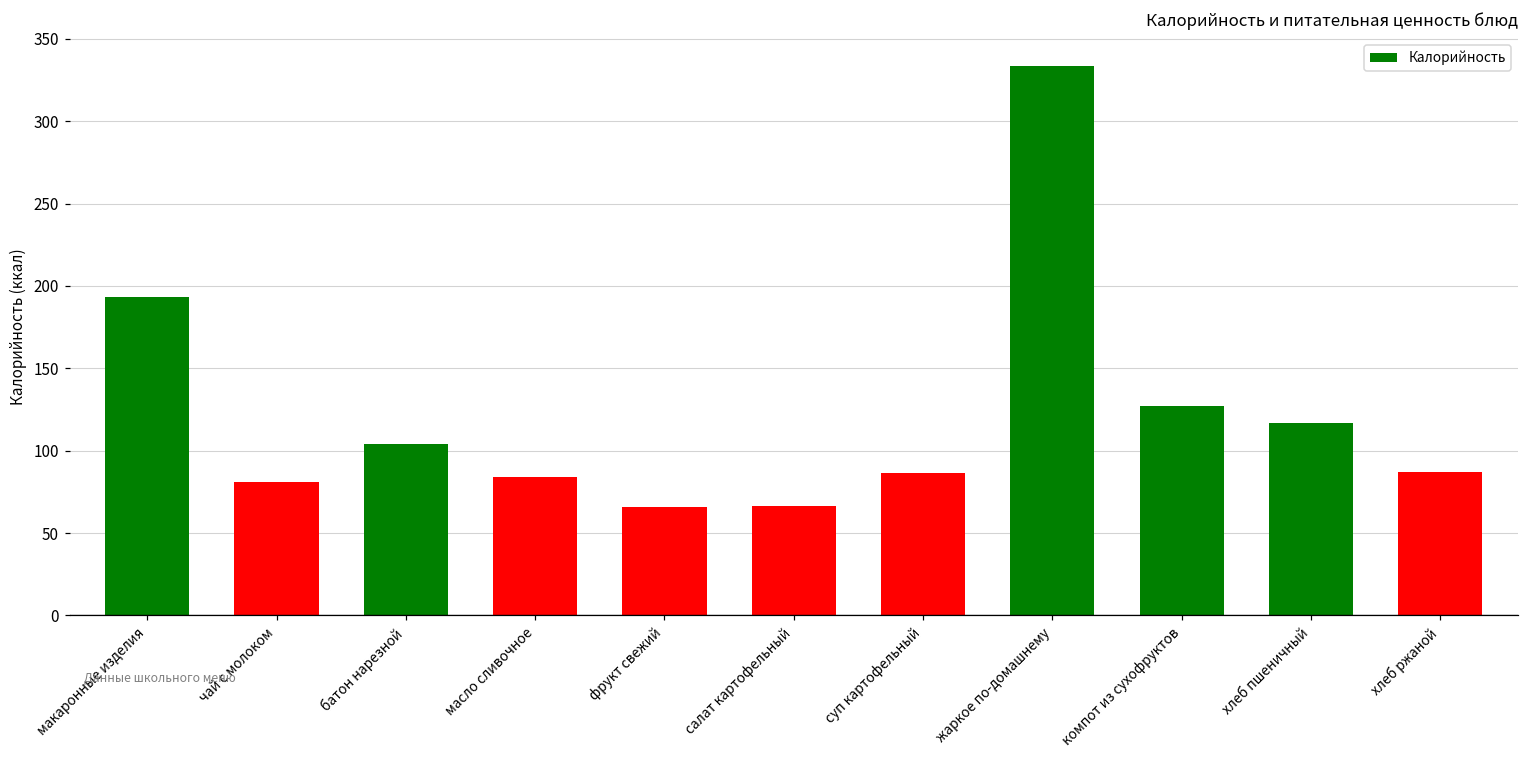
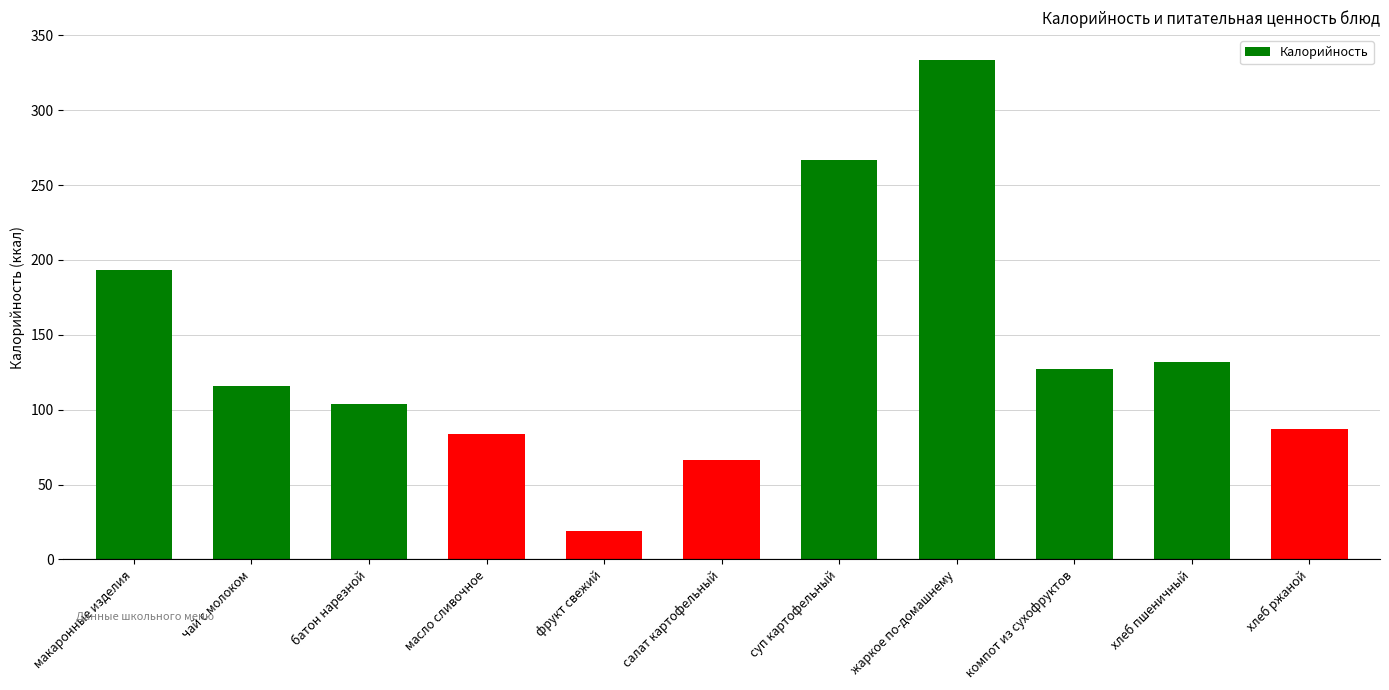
чай с молоком: 81 -> 116
фрукт свежий: 66 -> 19
суп картофельный: 86 -> 267
хлеб пшеничный: 117 -> 132
